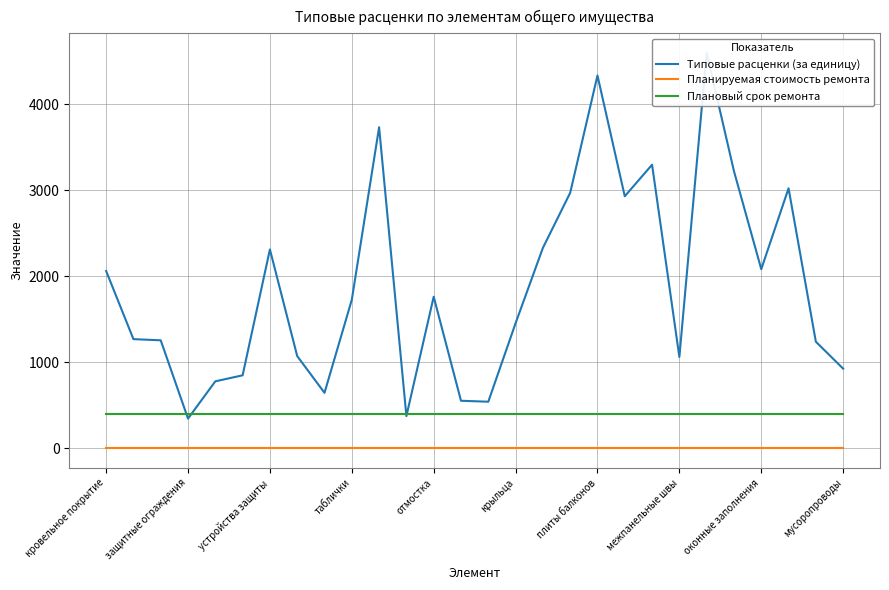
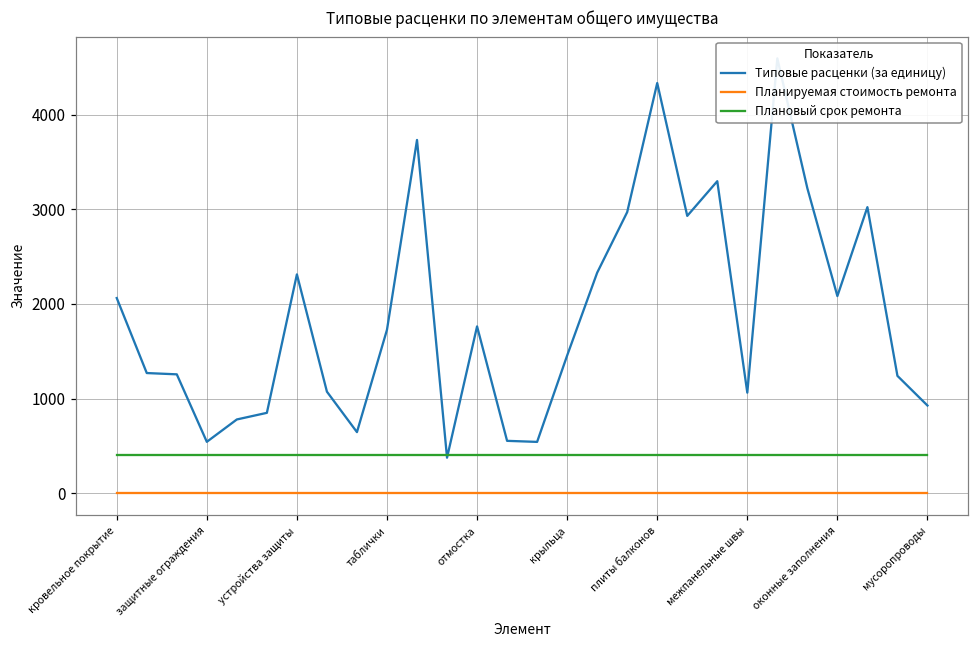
Типовые расценки (за единицу), защитные ограждения: 300 -> 500
